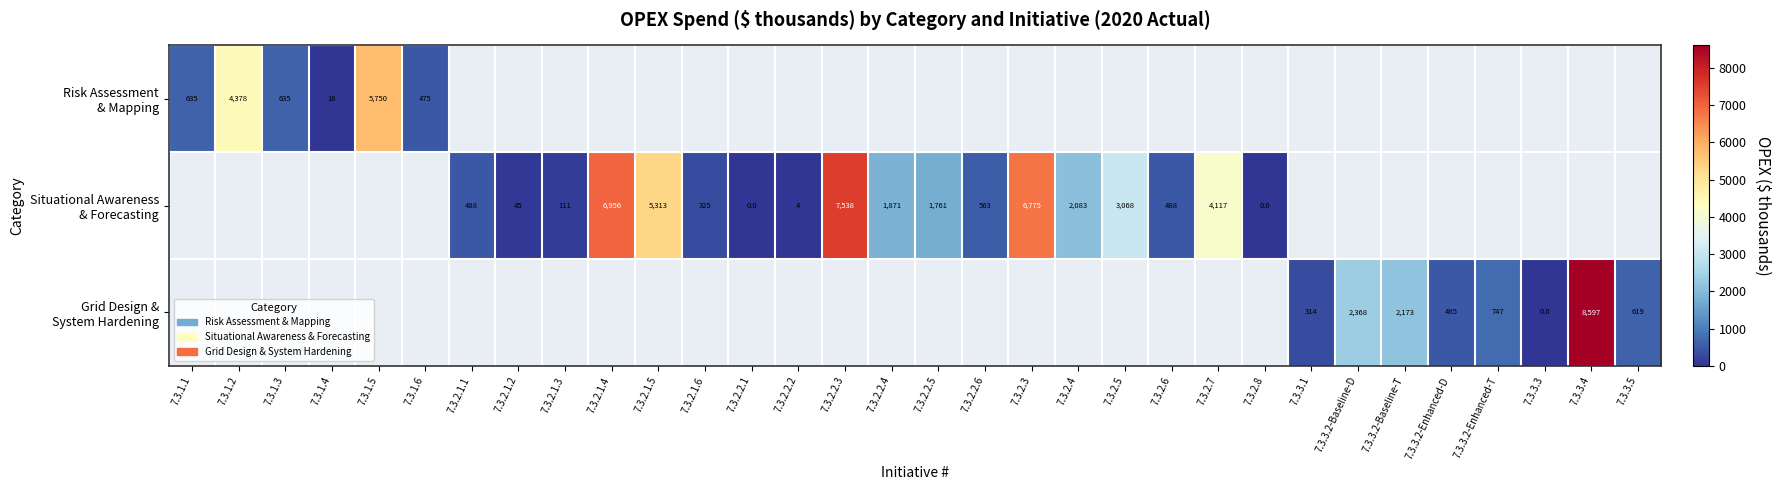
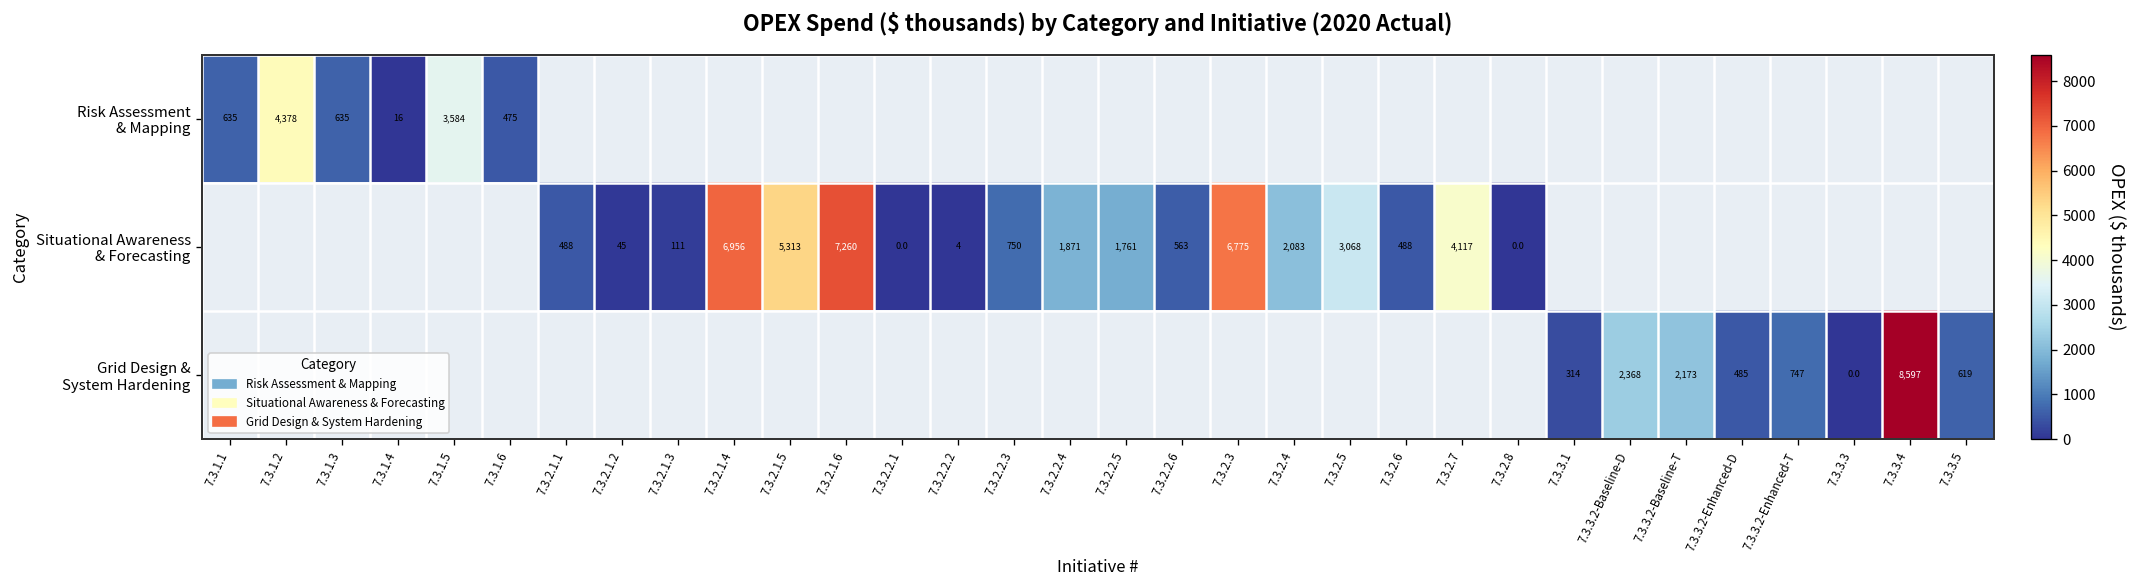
Risk Assessment & Mapping, 7.3.1.5: 5,750 -> 3,584
Situational Awareness & Forecasting, 7.3.2.1.6: 325 -> 7,260
Situational Awareness & Forecasting, 7.3.2.2.3: 7,538 -> 750
